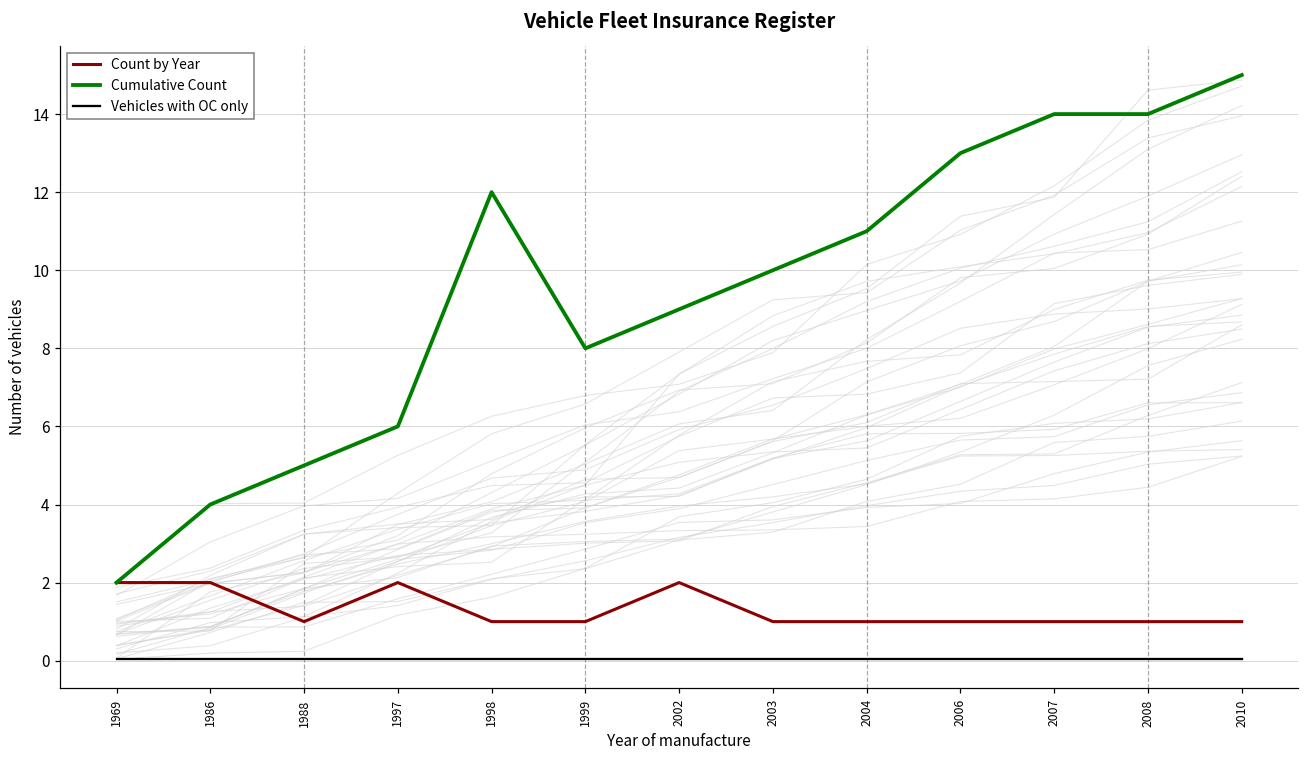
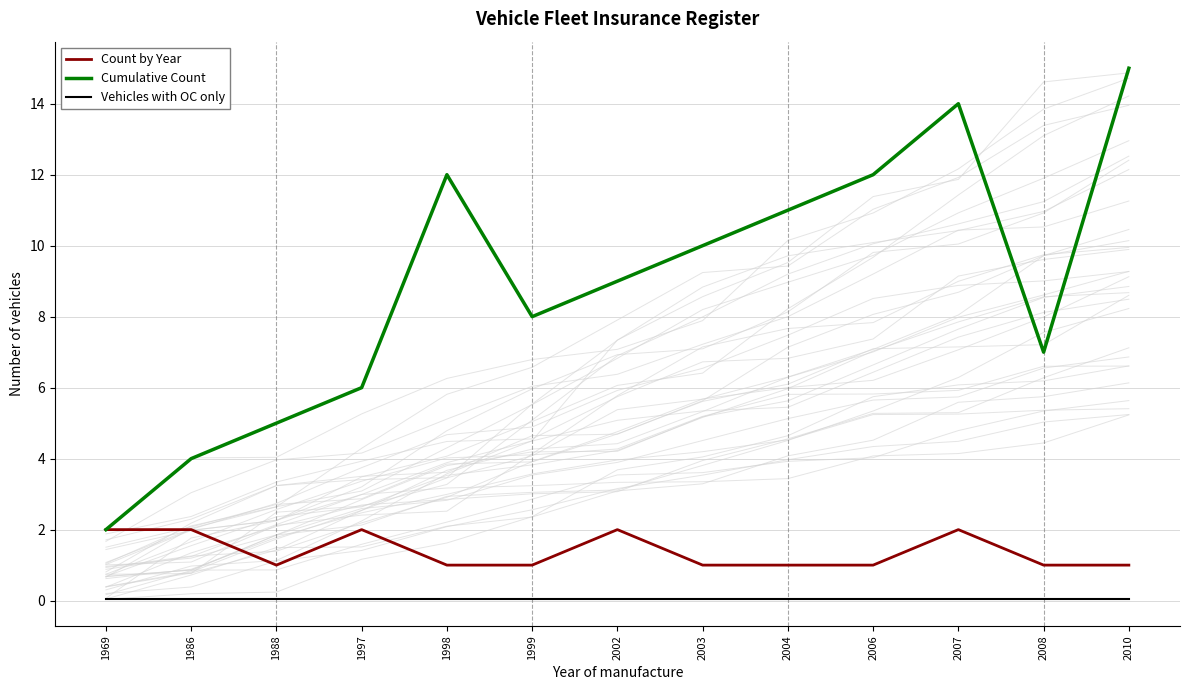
Cumulative Count, 2006: 13 -> 12
Count by Year, 2007: 1 -> 2
Cumulative Count, 2008: 14 -> 7
